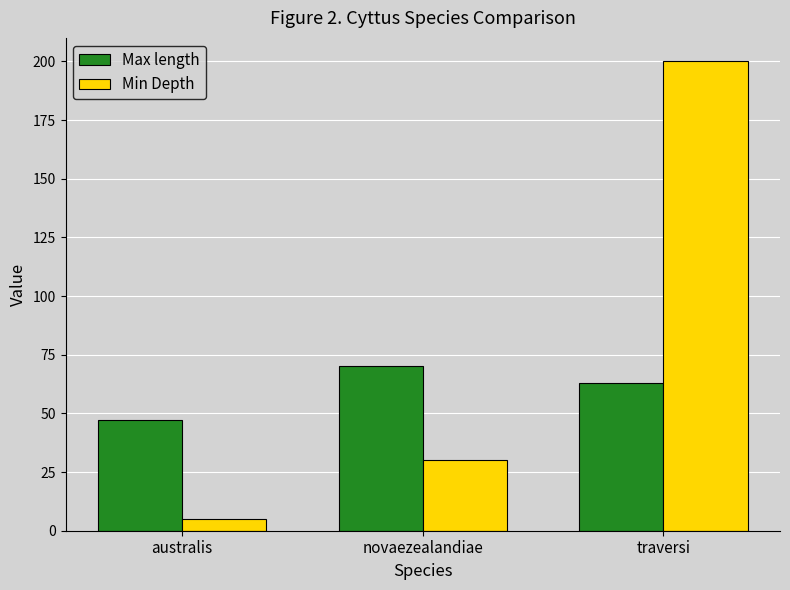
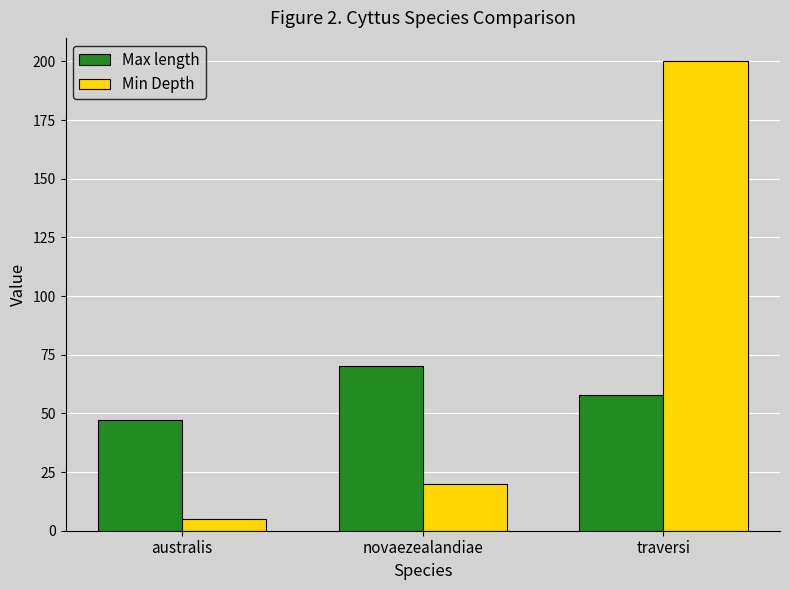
Min Depth, novaezealandiae: 30 -> 20
Max length, traversi: 63 -> 58
